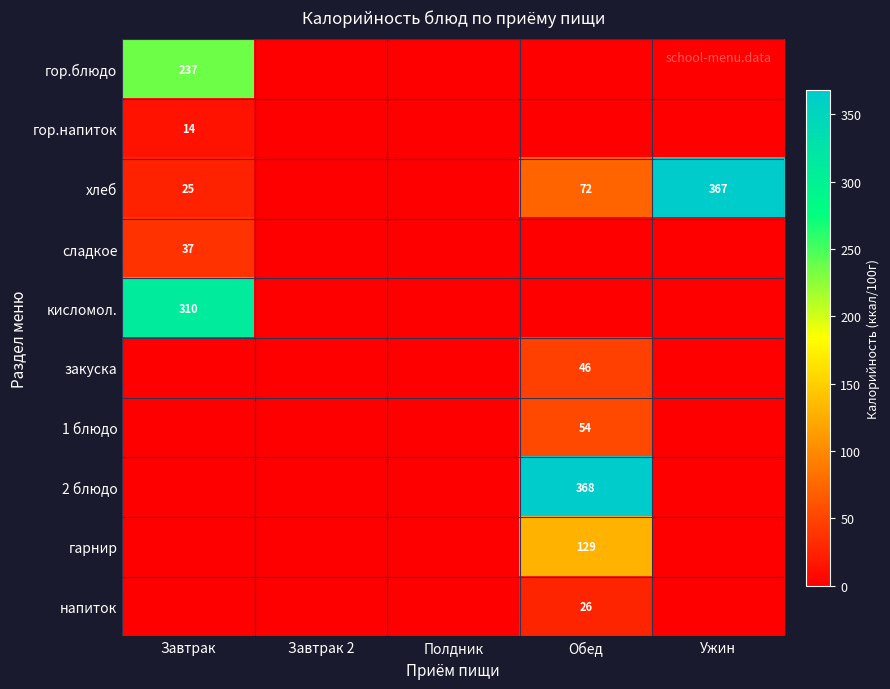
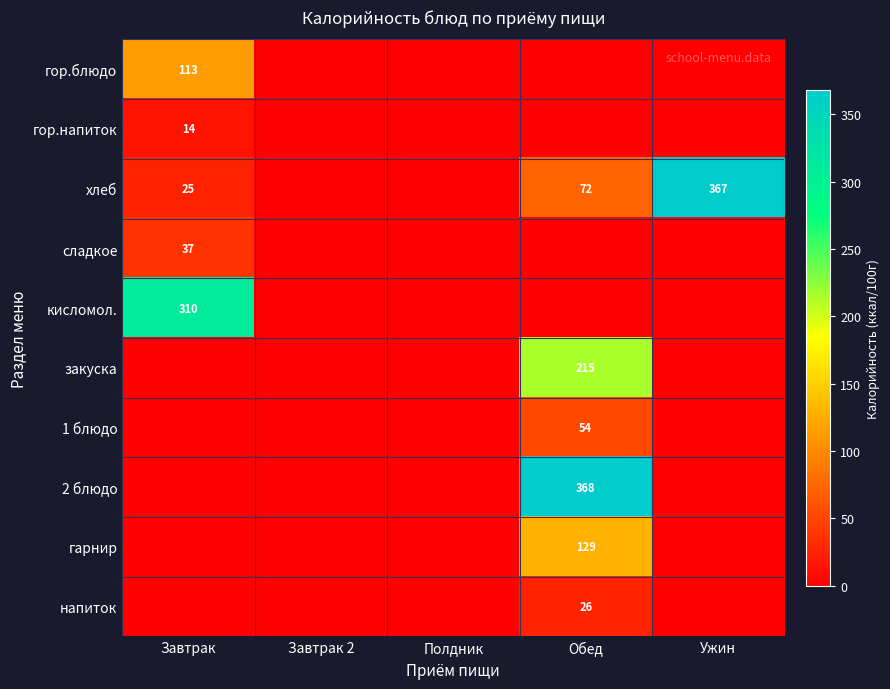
гор.блюдо, Завтрак: 237 -> 113
закуска, Обед: 46 -> 215
